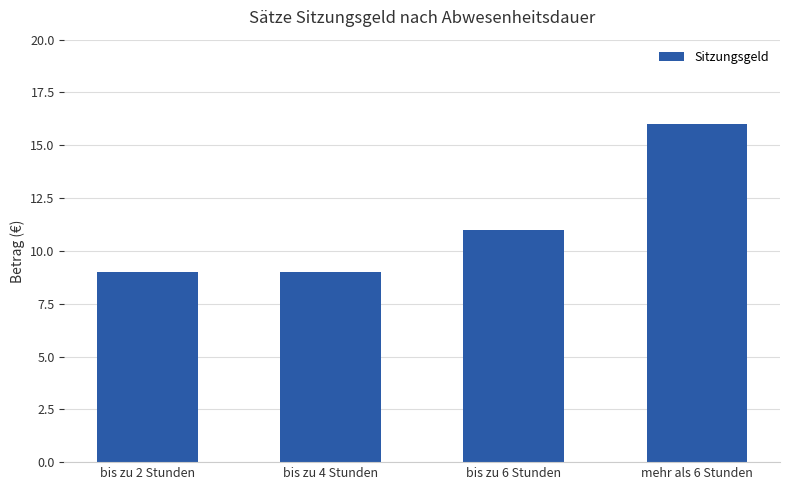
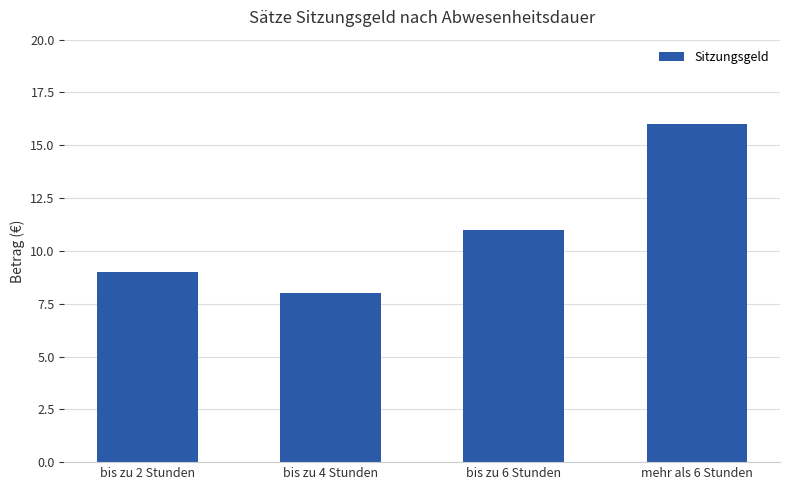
bis zu 4 Stunden: 9 -> 8
